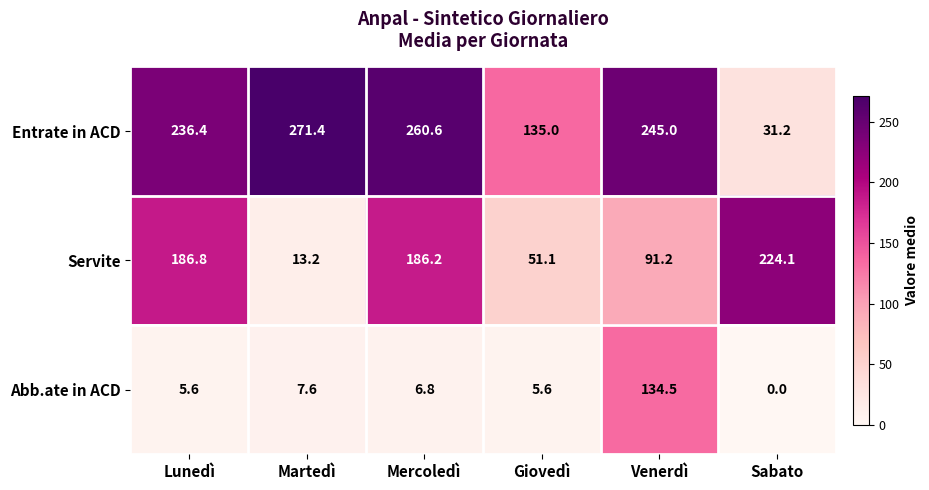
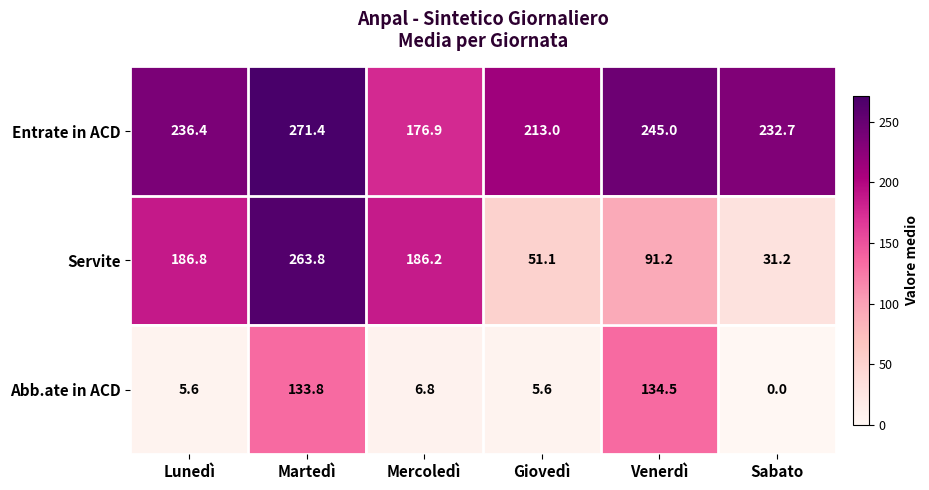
Entrate in ACD, Mercoledì: 260.6 -> 176.9
Entrate in ACD, Giovedì: 135.0 -> 213.0
Entrate in ACD, Sabato: 31.2 -> 232.7
Servite, Martedì: 13.2 -> 263.8
Servite, Sabato: 224.1 -> 31.2
Abb.ate in ACD, Martedì: 7.6 -> 133.8
